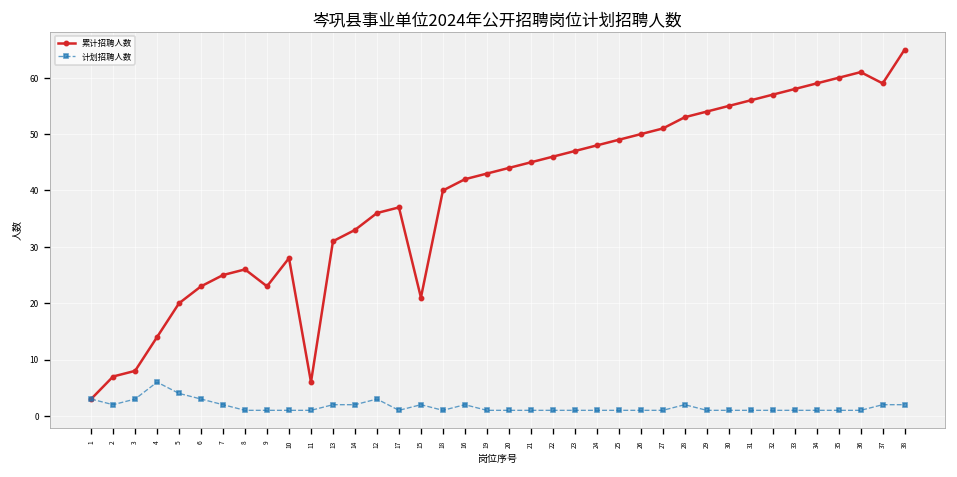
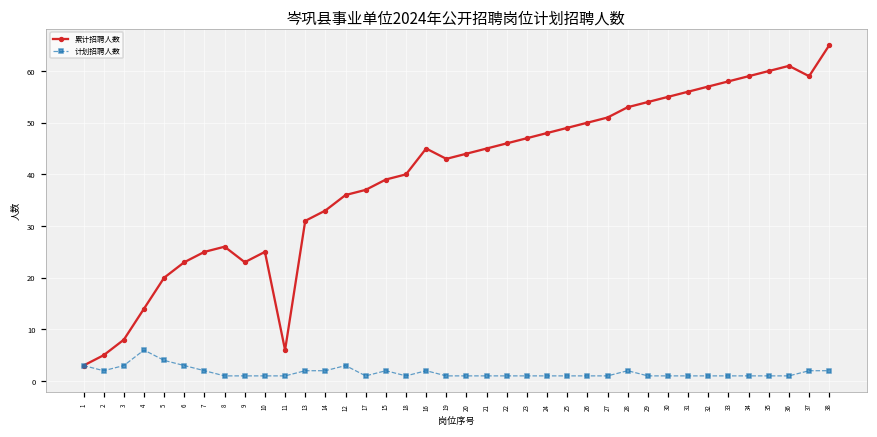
累计招聘人数, 2: 7 -> 5
累计招聘人数, 10: 28 -> 25
累计招聘人数, 15: 21 -> 39
累计招聘人数, 16: 42 -> 45
